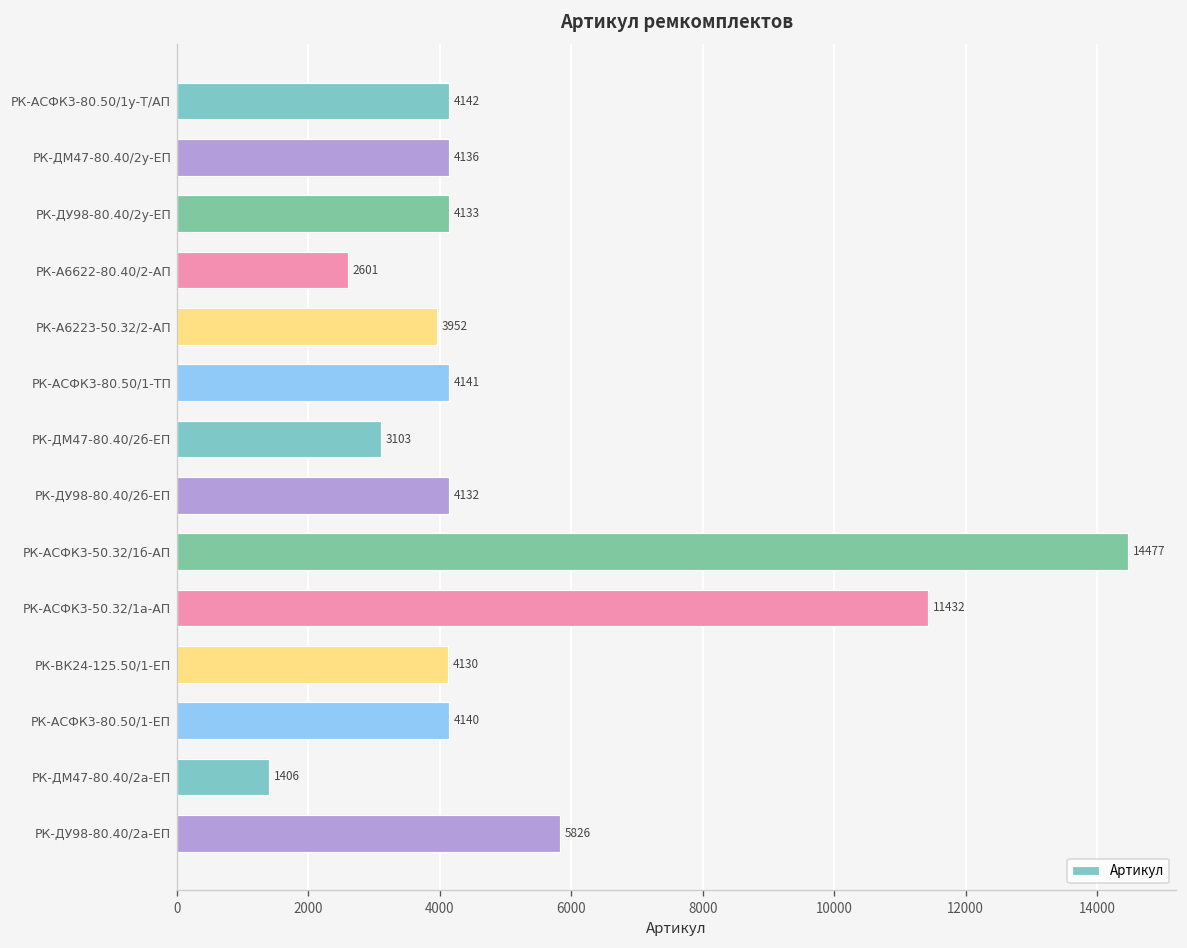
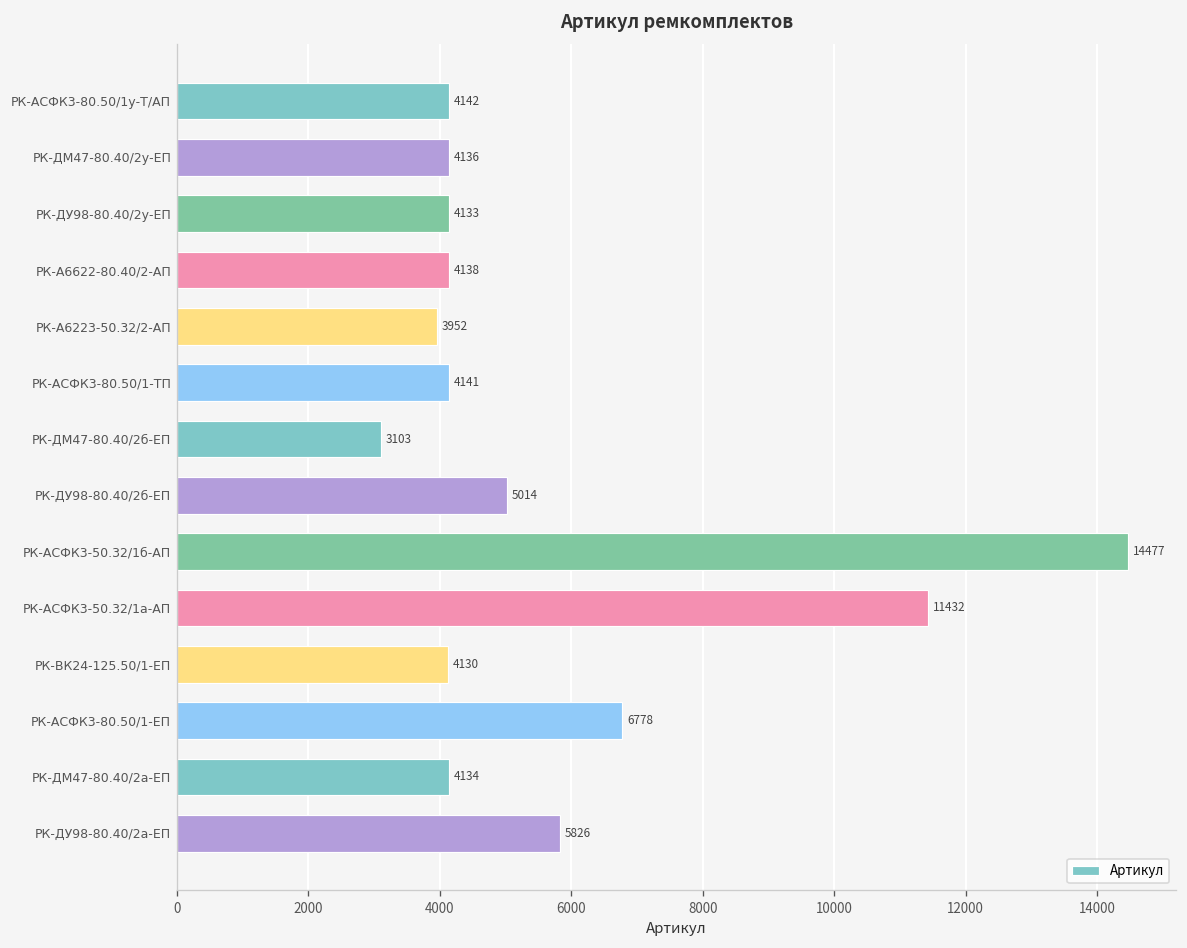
РК-А6622-80.40/2-АП: 2601 -> 4138
РК-ДУ98-80.40/2б-ЕП: 4132 -> 5014
РК-АСФК3-80.50/1-ЕП: 4140 -> 6778
РК-ДМ47-80.40/2а-ЕП: 1406 -> 4134
